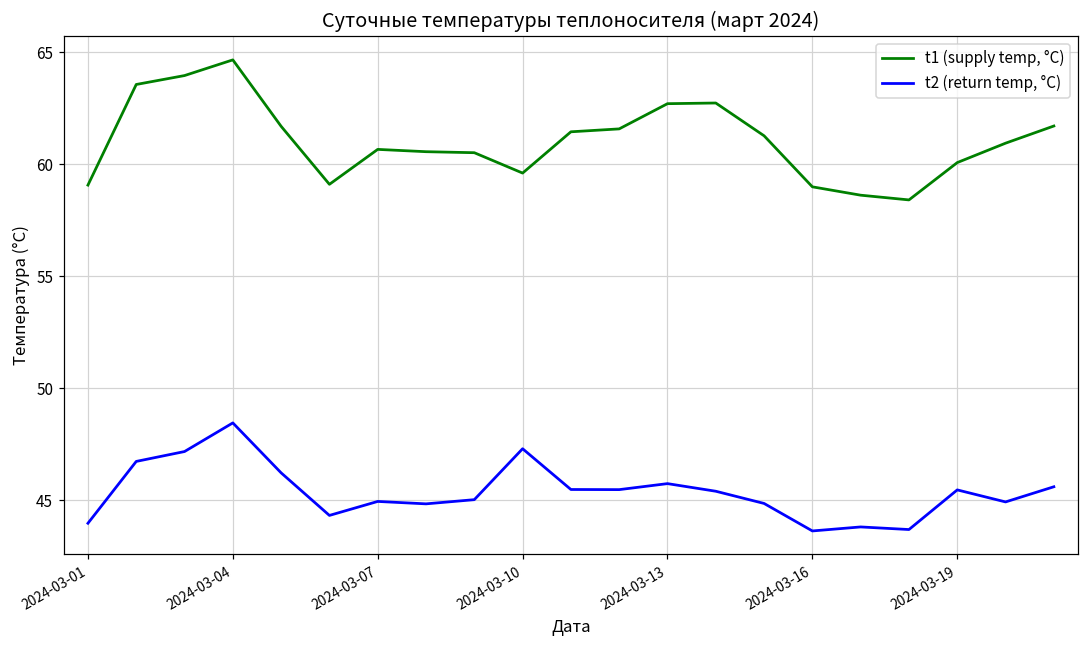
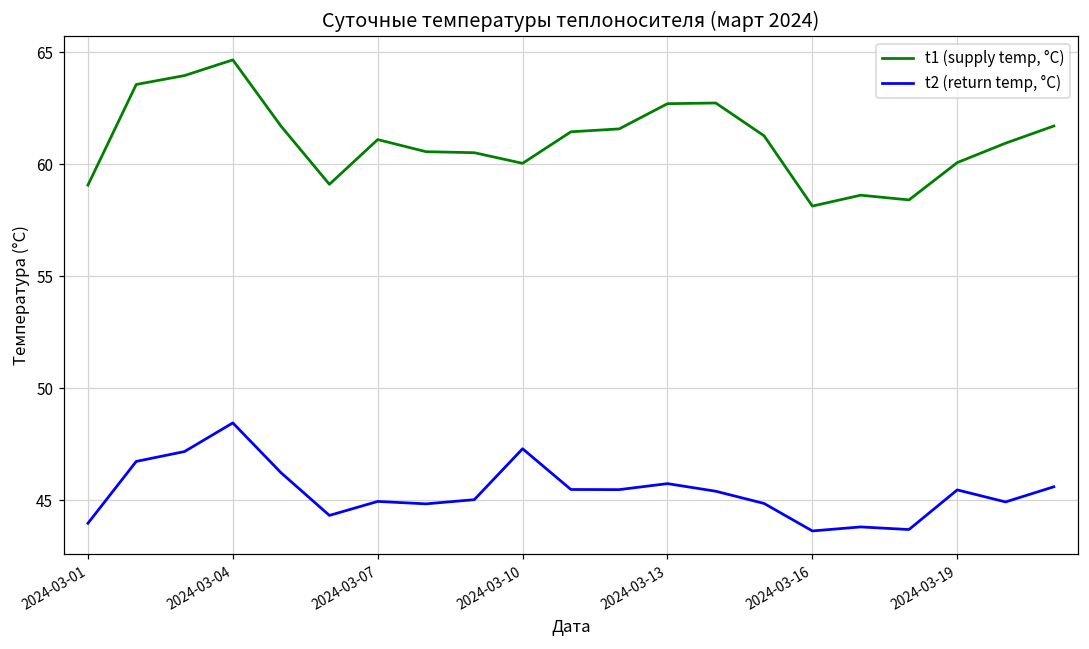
t1 (supply temp, °C), 2024-03-07: 60.7 -> 61.1
t1 (supply temp, °C), 2024-03-10: 59.6 -> 60.0
t1 (supply temp, °C), 2024-03-16: 59.0 -> 58.1
